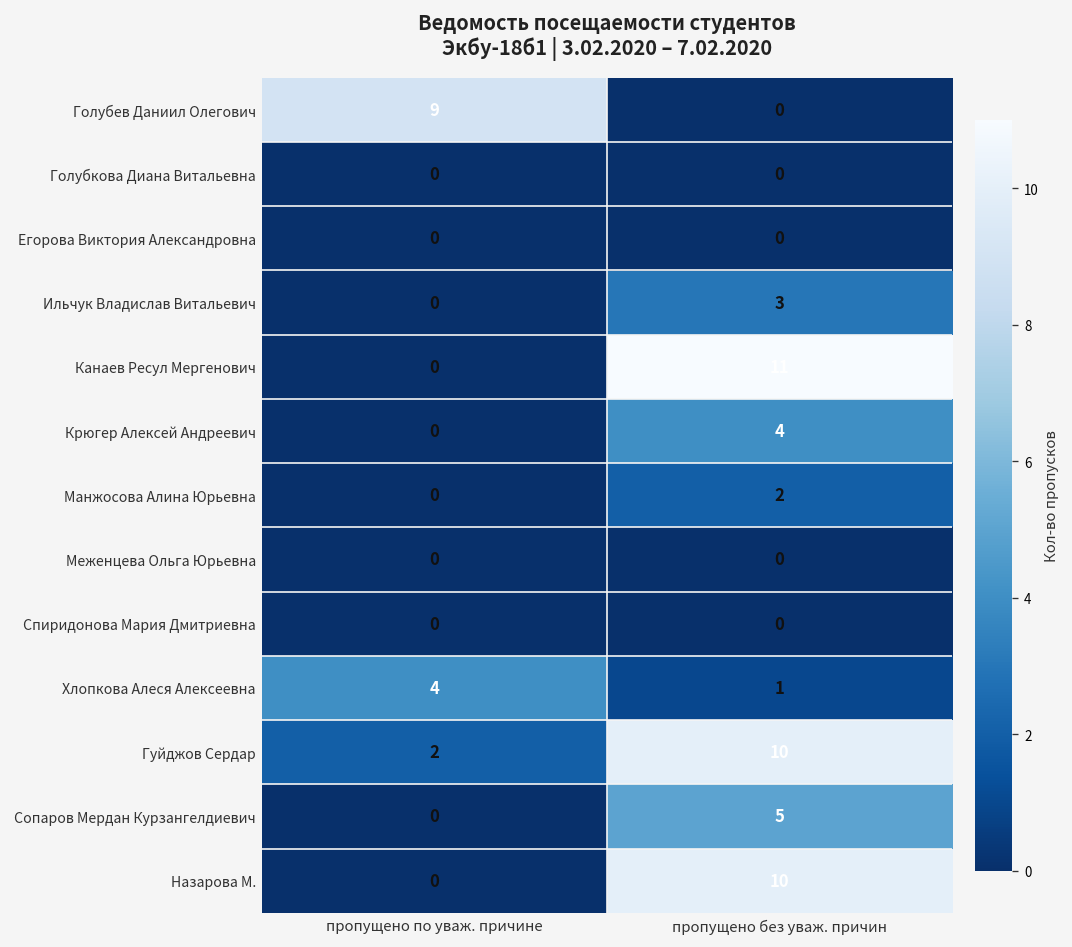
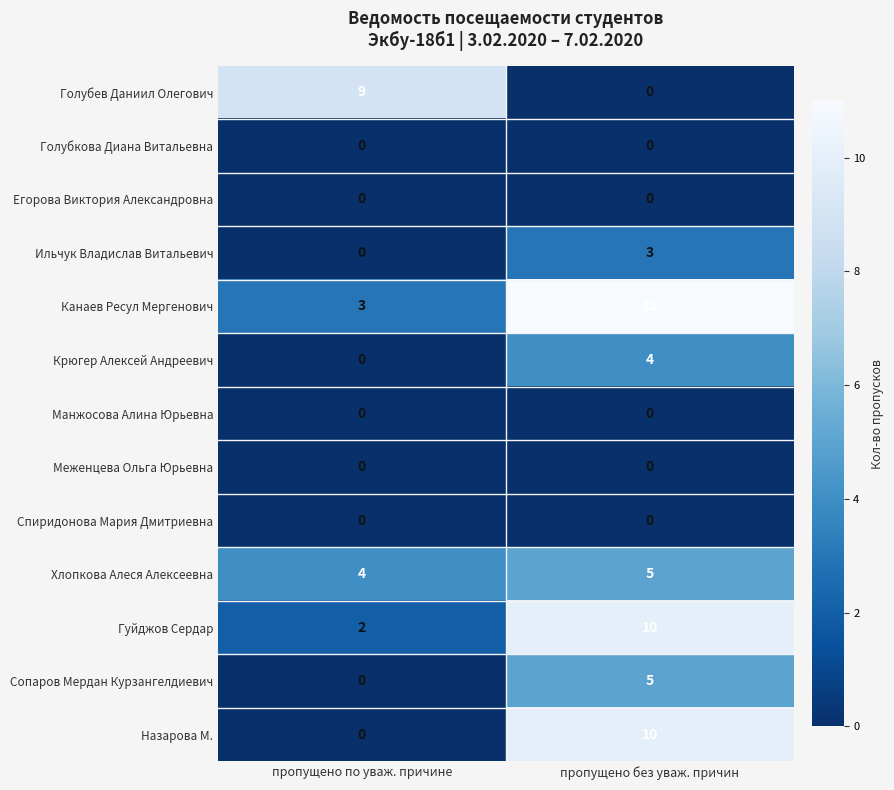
Канаев Ресул Мергенович, пропущено по уваж. причине: 0 -> 3
Манжосова Алина Юрьевна, пропущено без уваж. причин: 2 -> 0
Хлопкова Алеся Алексеевна, пропущено без уваж. причин: 1 -> 5
